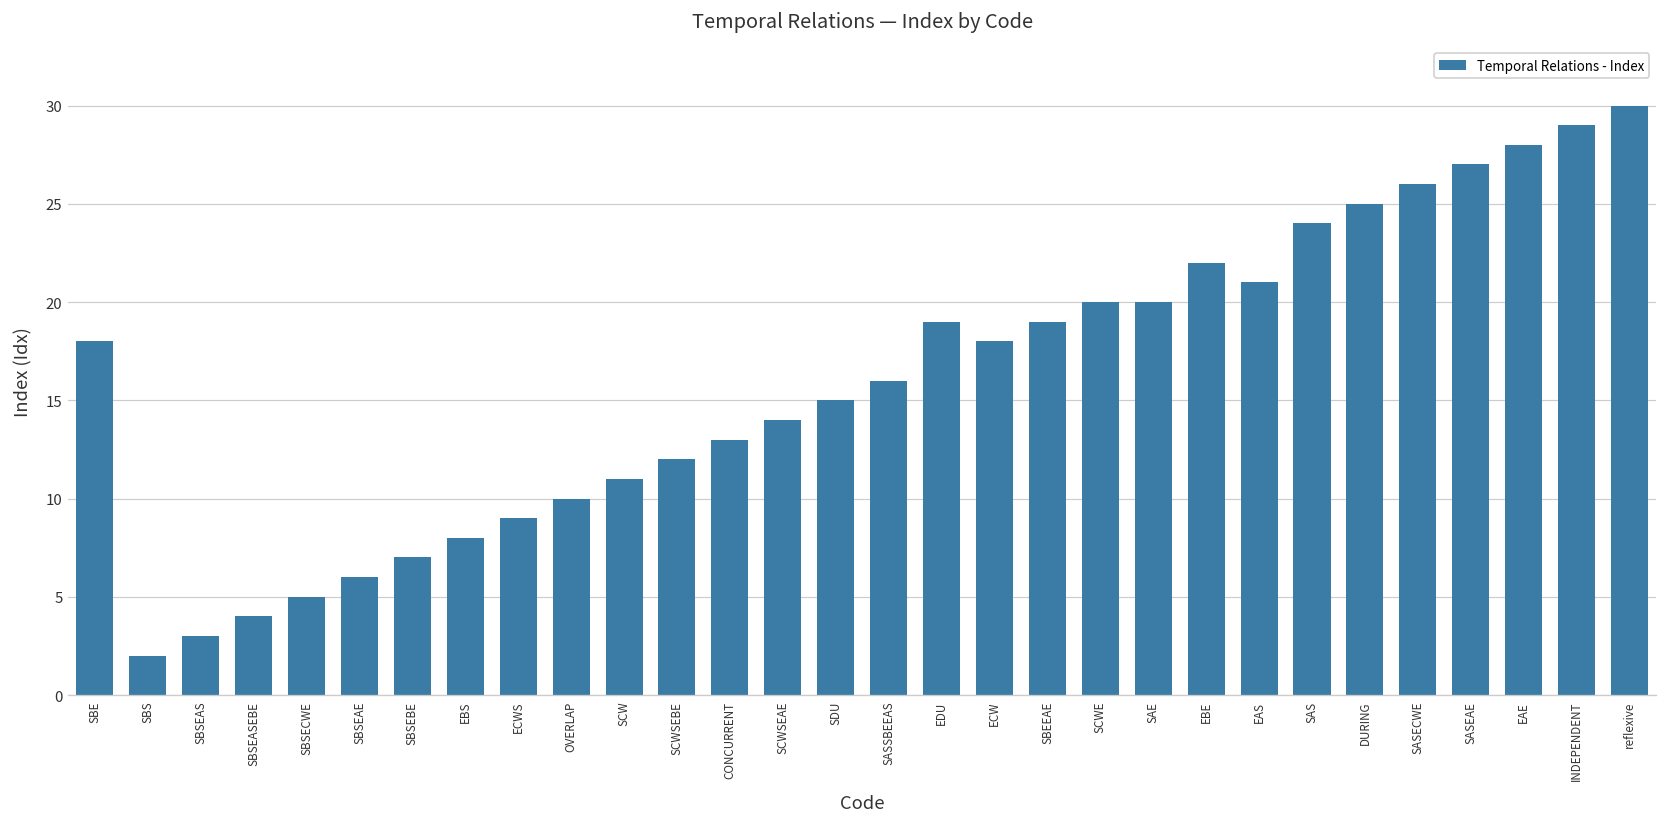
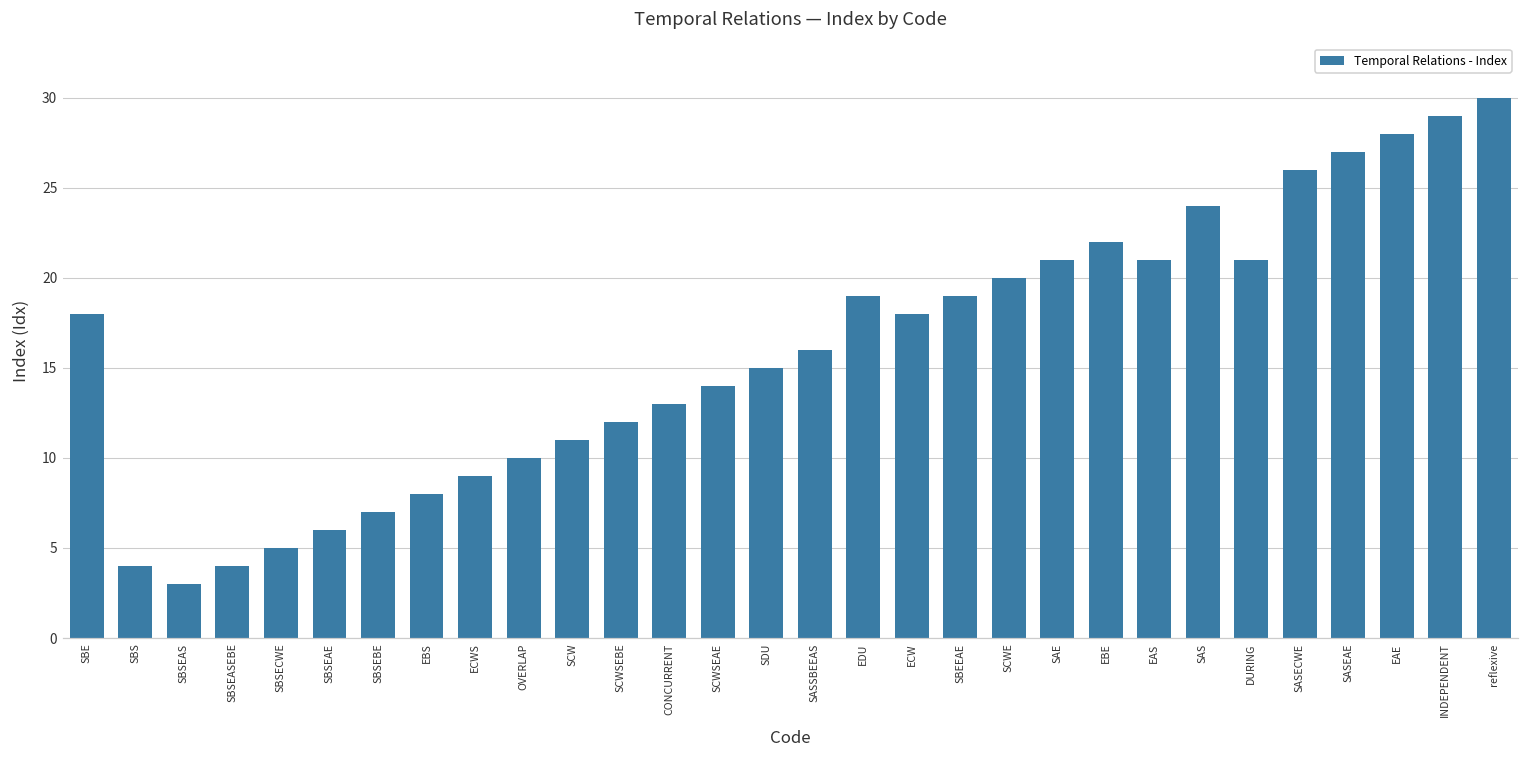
SBS: 2 -> 4
SAE: 20 -> 21
DURING: 25 -> 21
